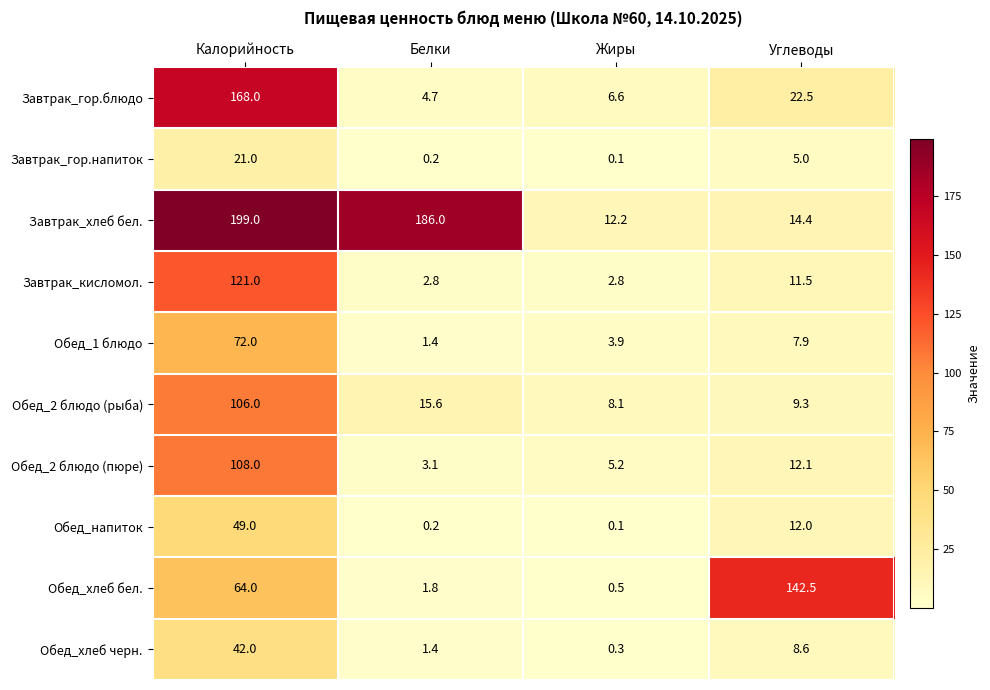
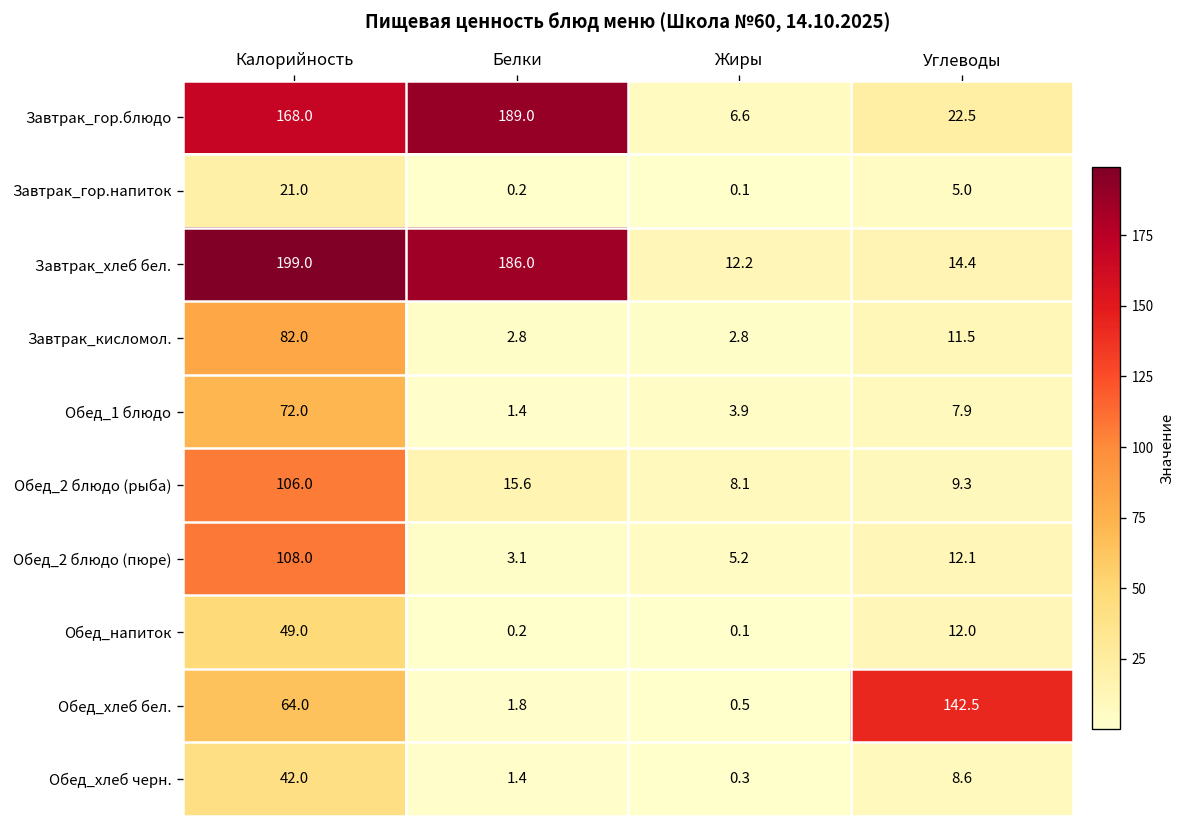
Завтрак_гор.блюдо, Белки: 4.7 -> 189.0
Завтрак_кисломол., Калорийность: 121.0 -> 82.0
